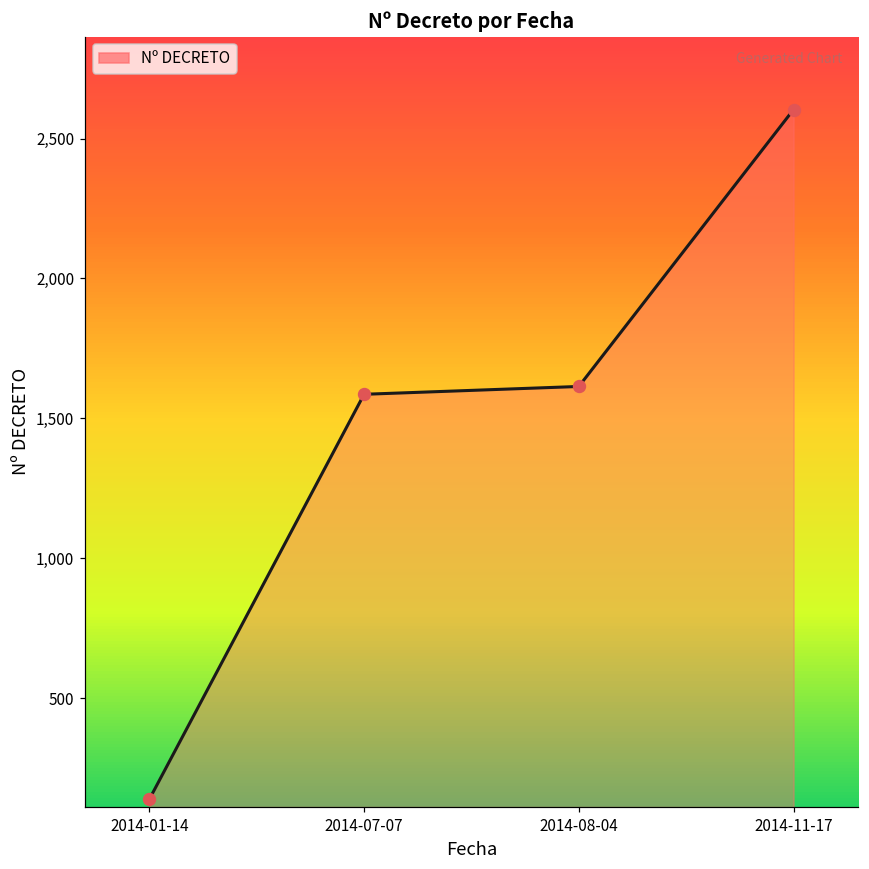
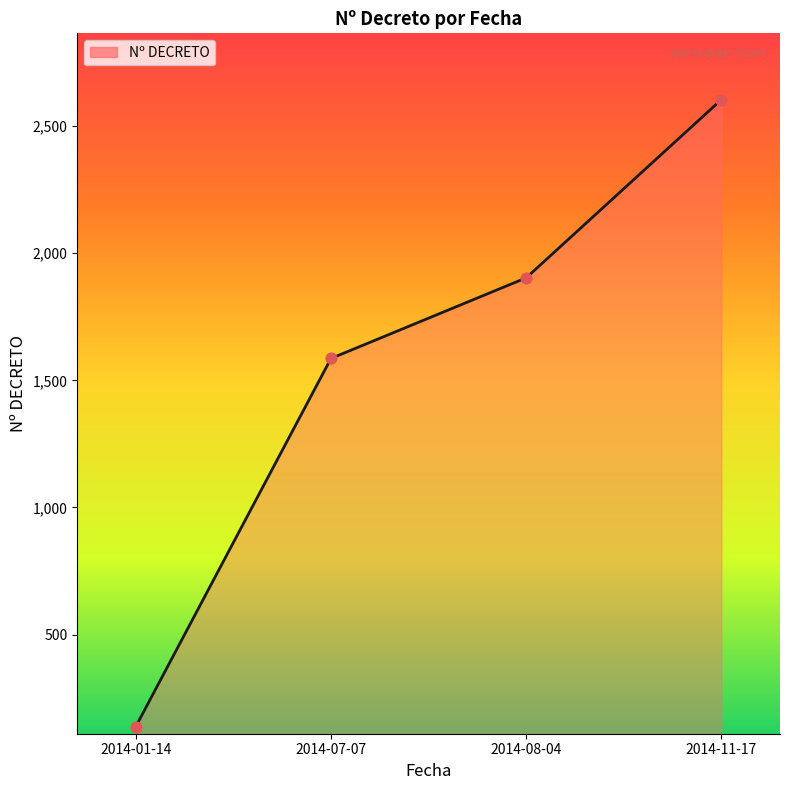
2014-08-04: 1,610 -> 1,900
